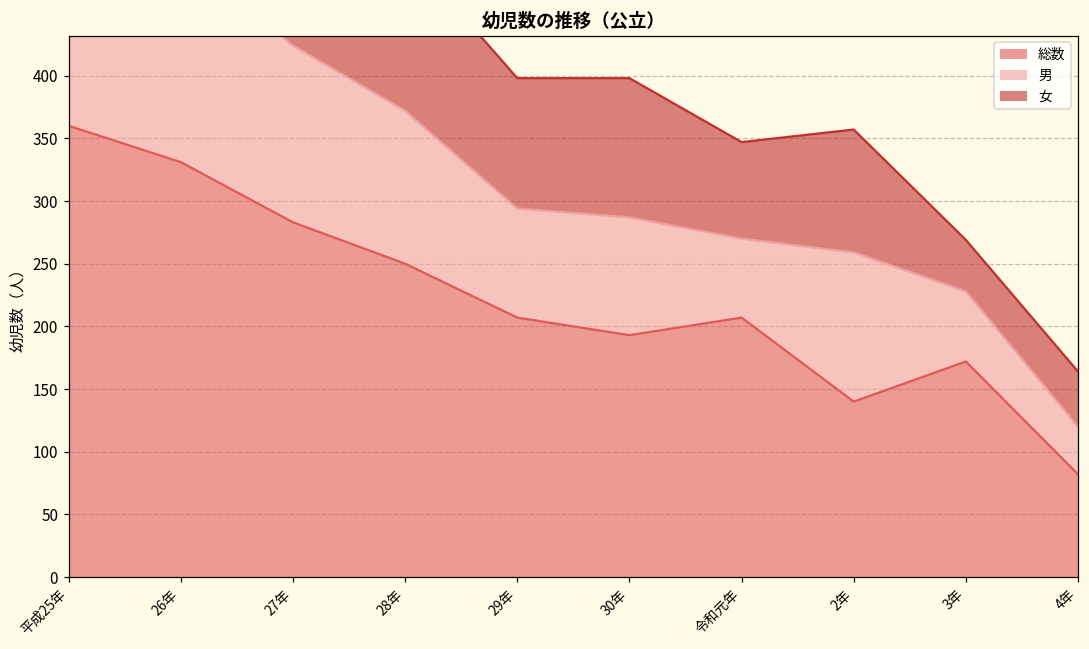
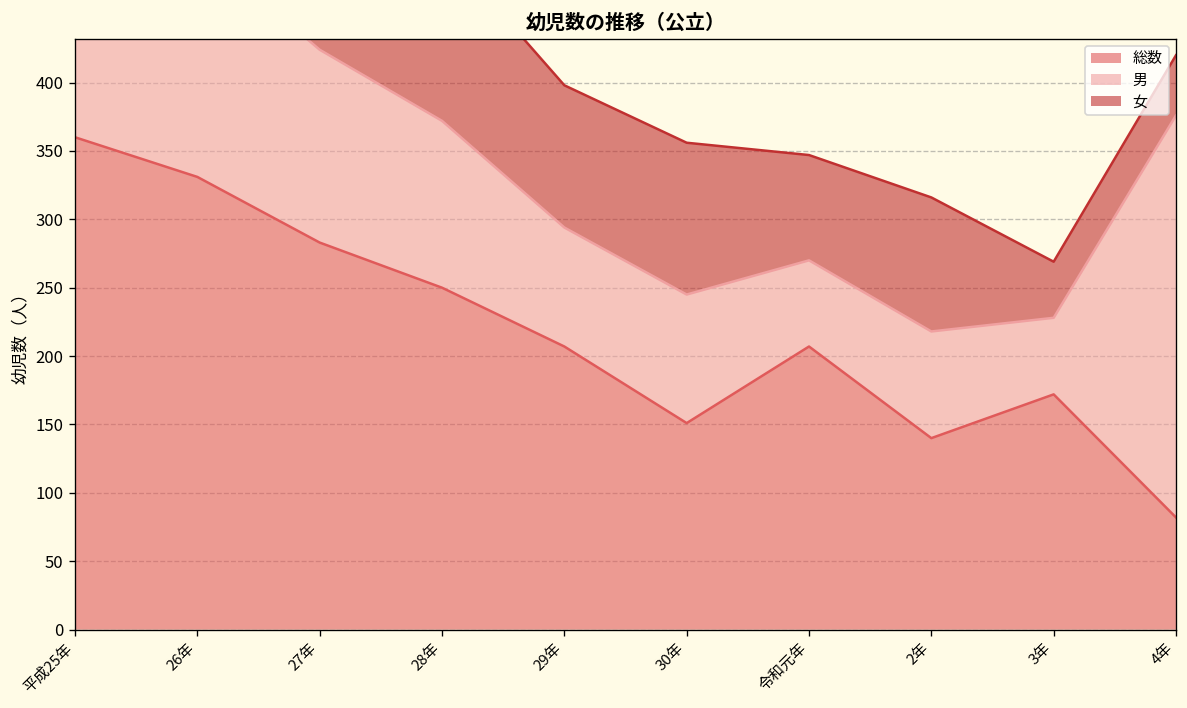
総数, 30年: 193 -> 151
男, 2年: 119 -> 78
男, 4年: 38 -> 294
